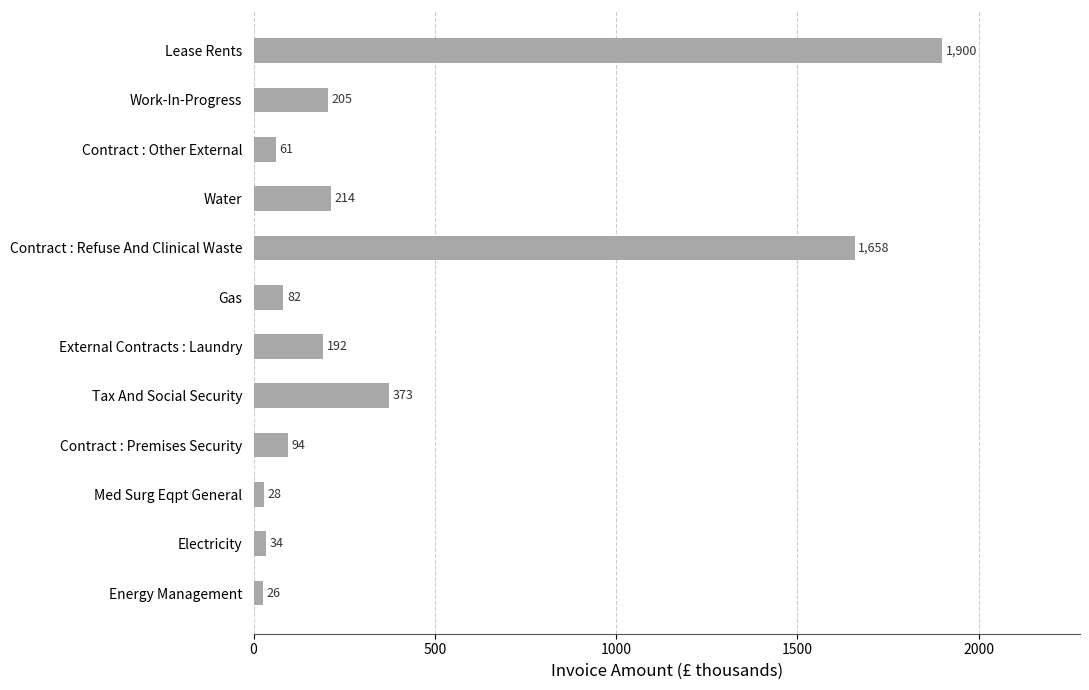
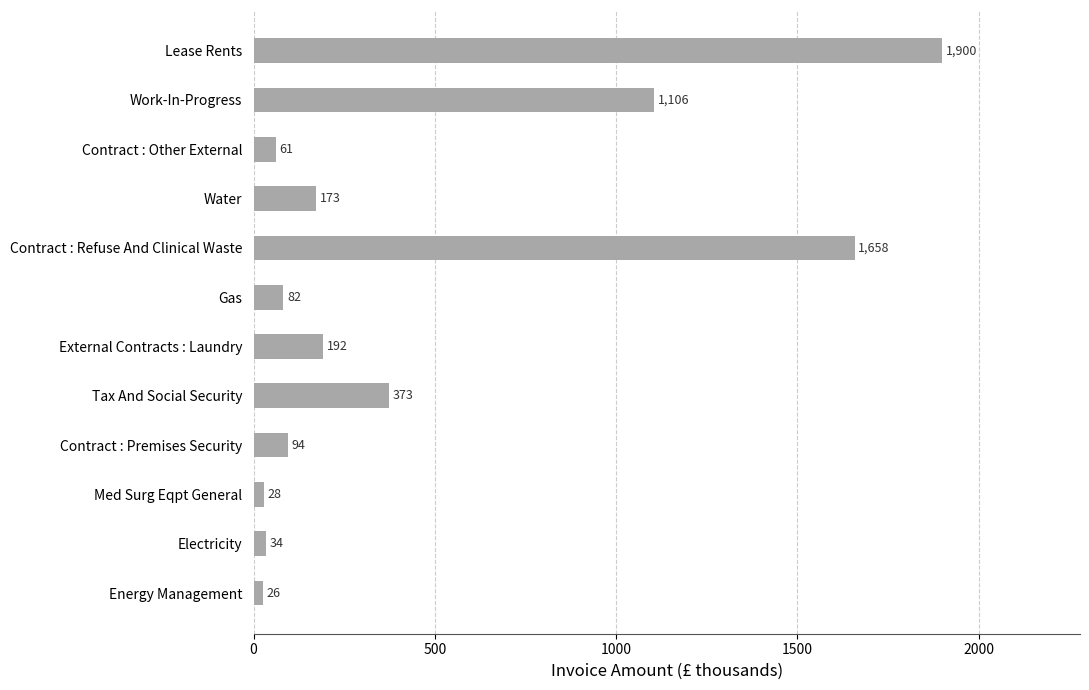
Work-In-Progress: 205 -> 1,106
Water: 214 -> 173
